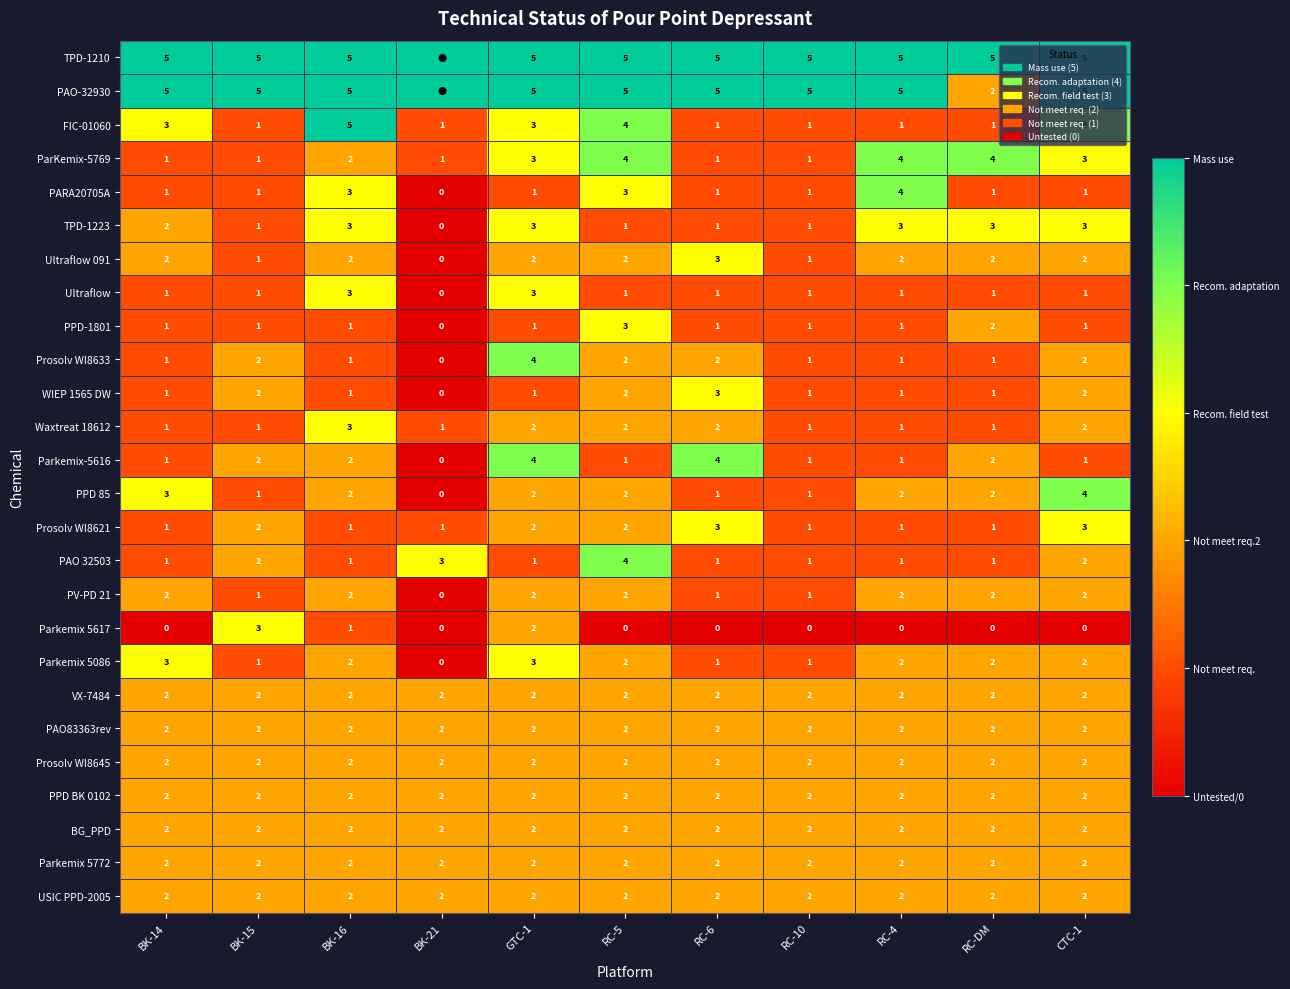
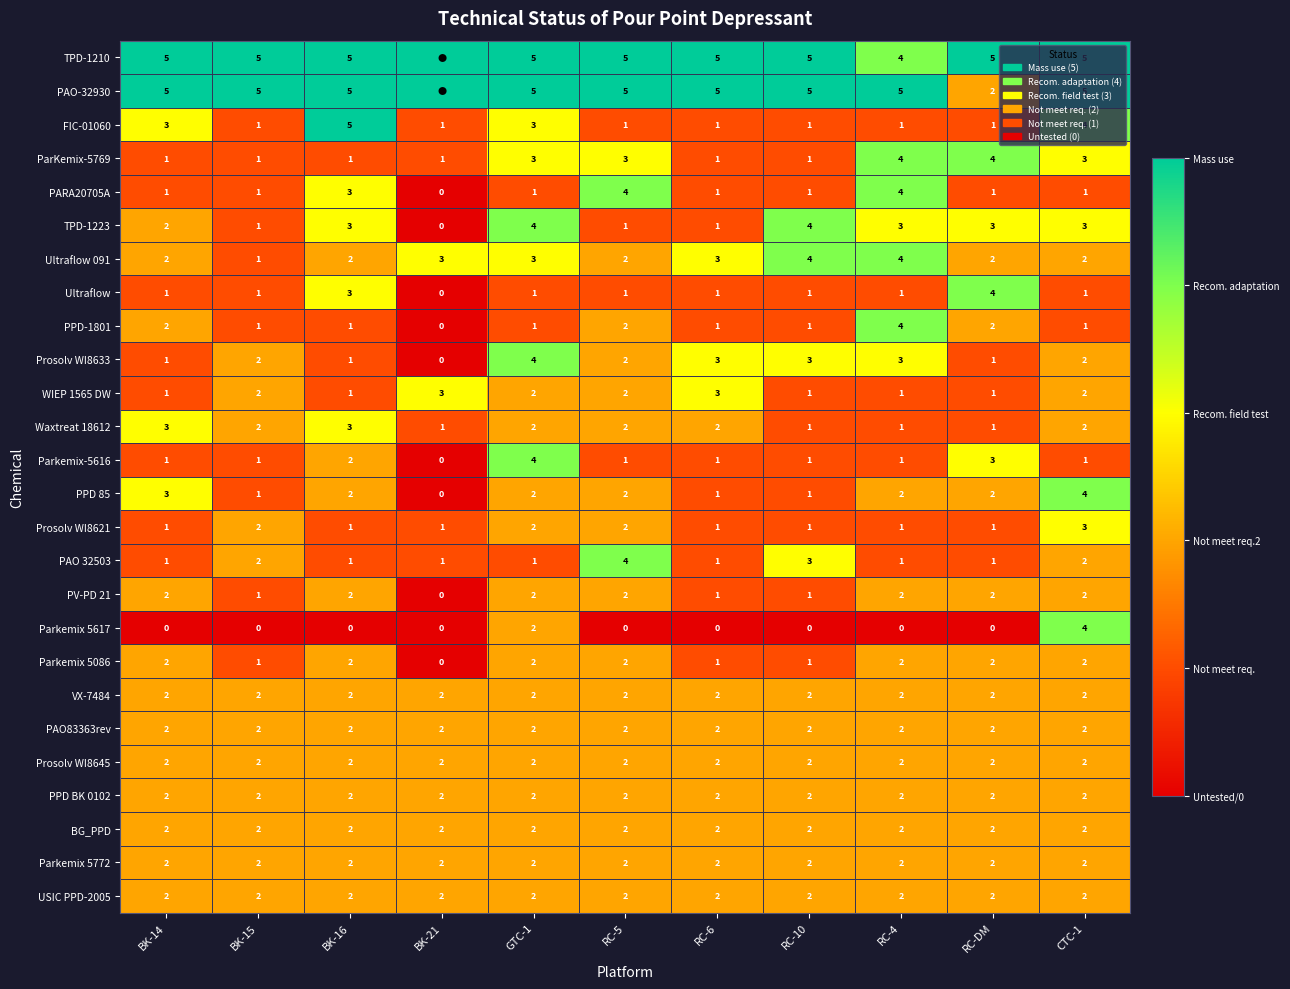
TPD-1210, RC-4: 5 -> 4
FIC-01060, RC-5: 4 -> 1
ParKemix-5769, BK-16: 2 -> 1
ParKemix-5769, RC-5: 4 -> 3
PARA20705A, RC-5: 3 -> 4
TPD-1223, GTC-1: 3 -> 4
TPD-1223, RC-10: 1 -> 4
Ultraflow 091, BK-21: 0 -> 3
Ultraflow 091, GTC-1: 2 -> 3
Ultraflow 091, RC-10: 1 -> 4
Ultraflow 091, RC-4: 2 -> 4
Ultraflow, GTC-1: 3 -> 1
Ultraflow, RC-DM: 1 -> 4
PPD-1801, BK-14: 1 -> 2
PPD-1801, RC-5: 3 -> 2
PPD-1801, RC-4: 1 -> 4
Prosolv WI8633, RC-6: 2 -> 3
Prosolv WI8633, RC-10: 1 -> 3
Prosolv WI8633, RC-4: 1 -> 3
WIEP 1565 DW, BK-21: 0 -> 3
WIEP 1565 DW, GTC-1: 1 -> 2
Waxtreat 18612, BK-14: 1 -> 3
Waxtreat 18612, BK-15: 1 -> 2
Parkemix-5616, BK-15: 2 -> 1
Parkemix-5616, RC-6: 4 -> 1
Parkemix-5616, RC-DM: 2 -> 3
Prosolv WI8621, RC-6: 3 -> 1
PAO 32503, BK-21: 3 -> 1
PAO 32503, RC-10: 1 -> 3
Parkemix 5617, BK-15: 3 -> 0
Parkemix 5617, BK-16: 1 -> 0
Parkemix 5617, CTC-1: 0 -> 4
Parkemix 5086, BK-14: 3 -> 2
Parkemix 5086, GTC-1: 3 -> 2
